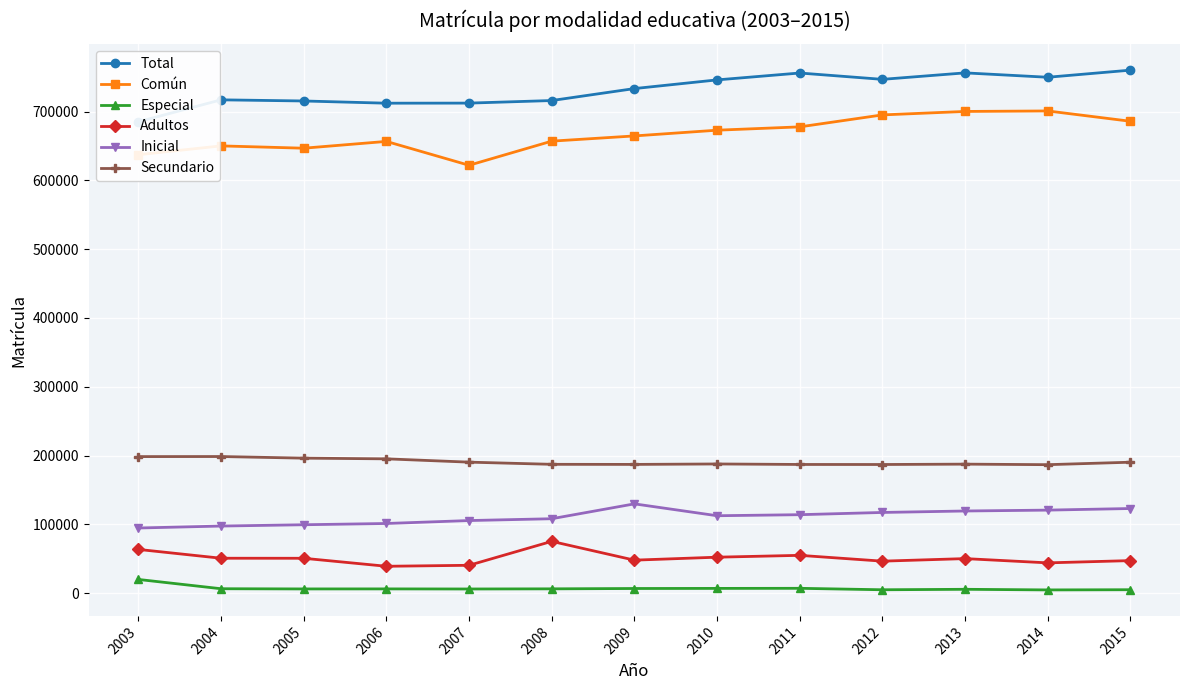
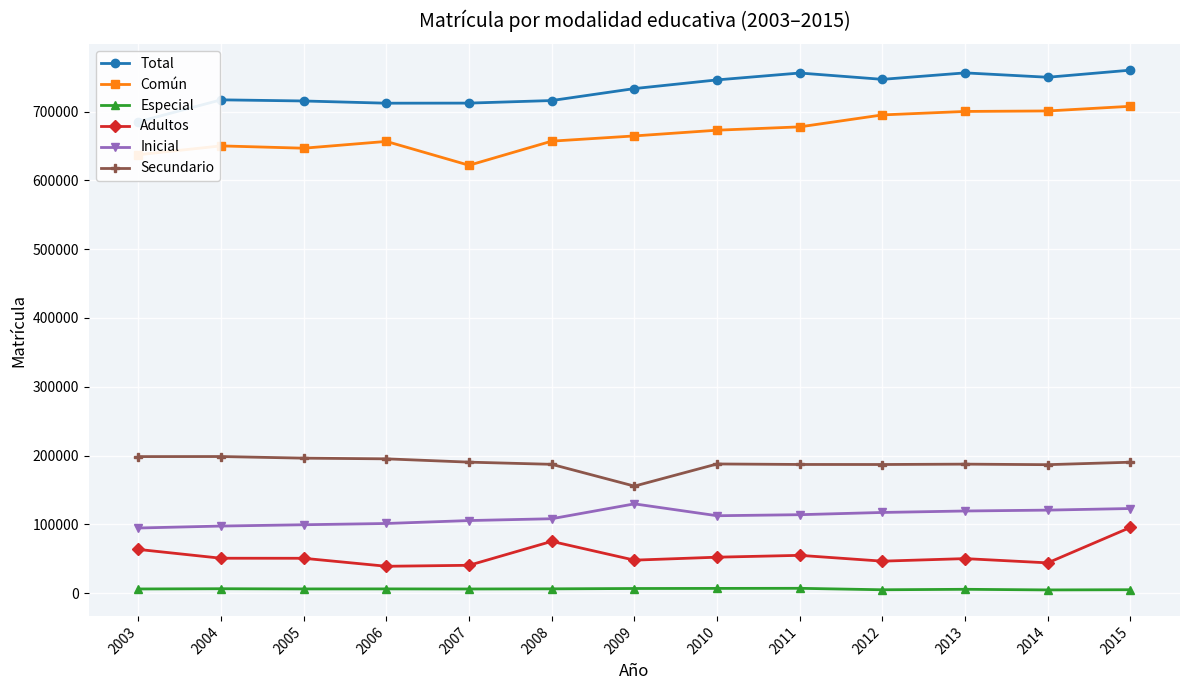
Especial, 2003: 20000 -> 10000
Secundario, 2009: 190000 -> 160000
Común, 2015: 690000 -> 710000
Adultos, 2015: 50000 -> 100000
